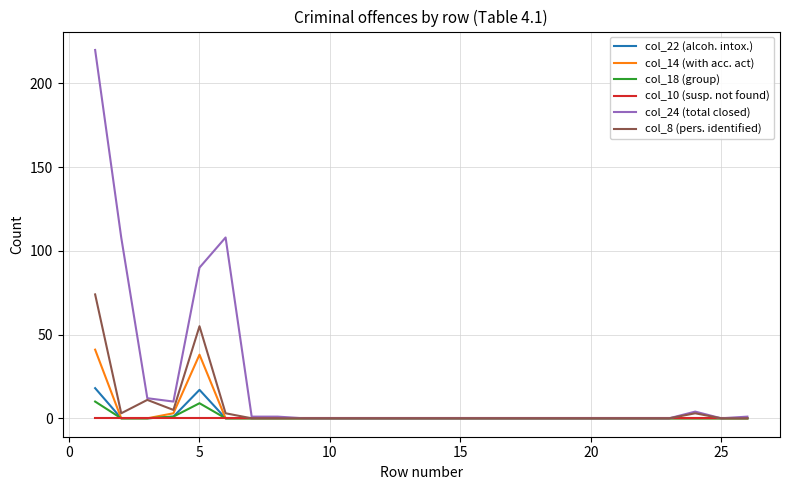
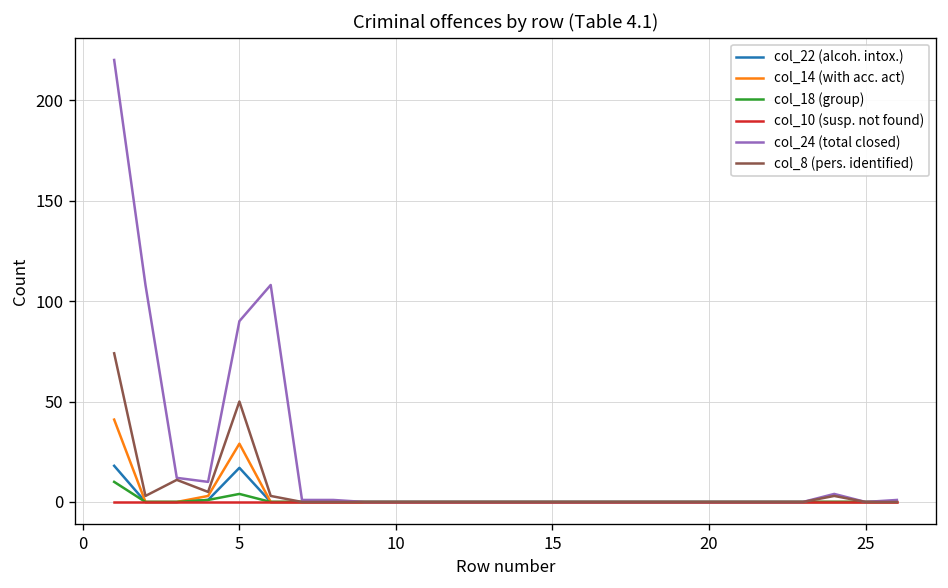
col_14 (with acc. act), 5: 38 -> 29
col_18 (group), 5: 9 -> 4
col_8 (pers. identified), 5: 55 -> 50
